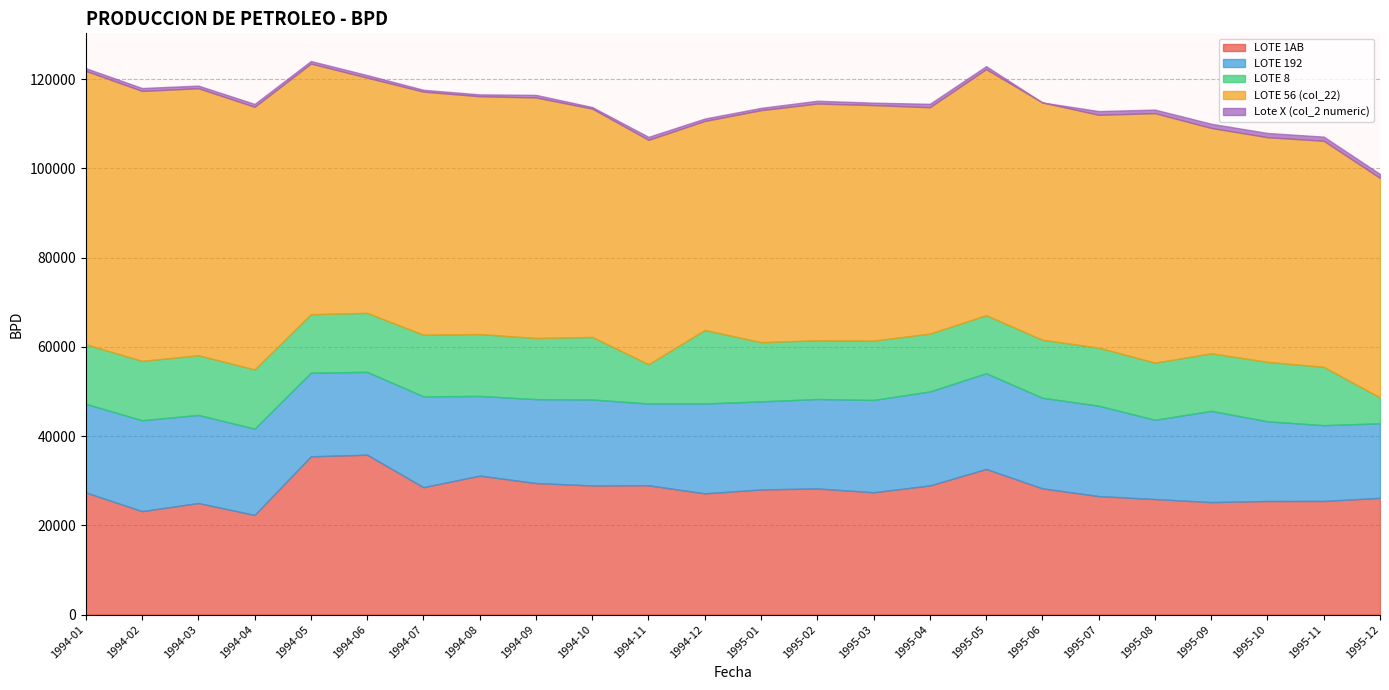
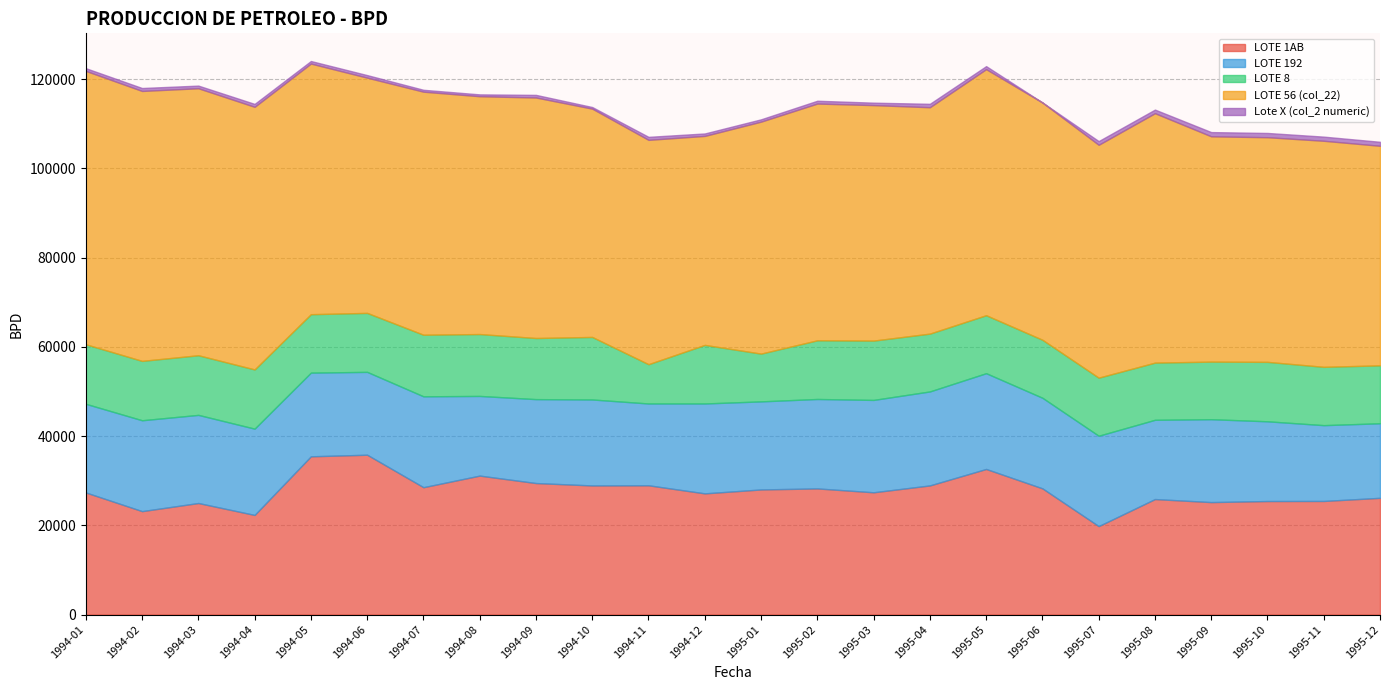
LOTE 8, 1994-12: 16000 -> 13000
LOTE 8, 1995-01: 13000 -> 11000
LOTE 1AB, 1995-07: 27000 -> 20000
LOTE 192, 1995-09: 20000 -> 19000
LOTE 8, 1995-12: 6000 -> 13000
